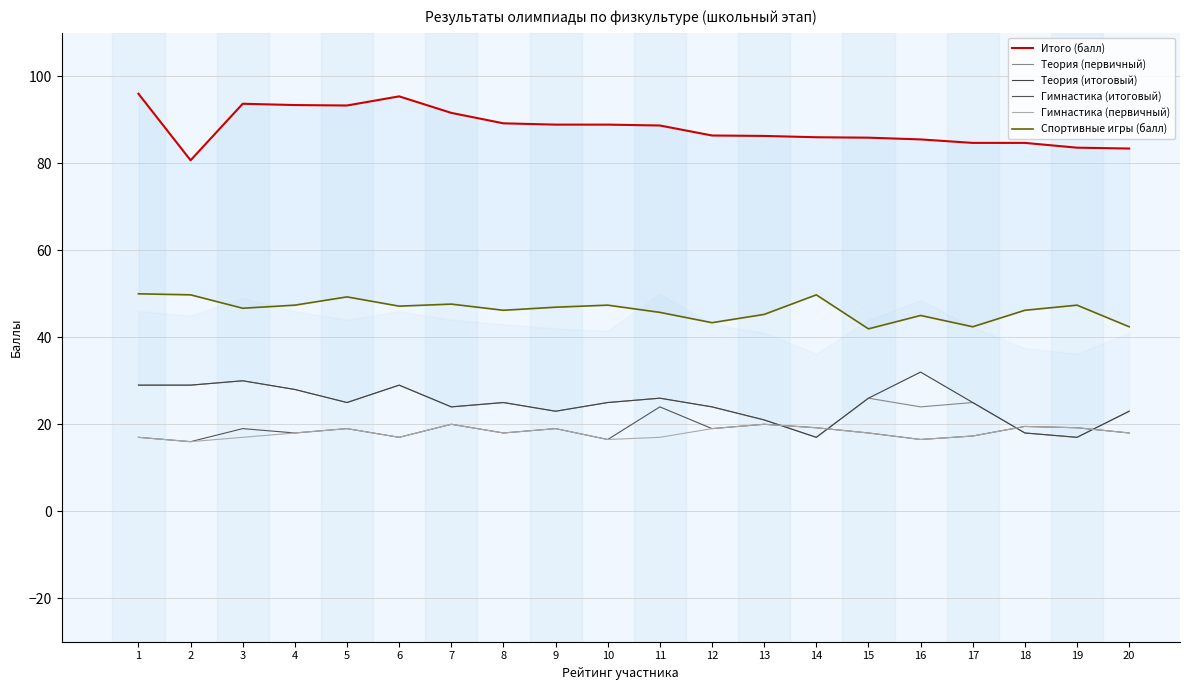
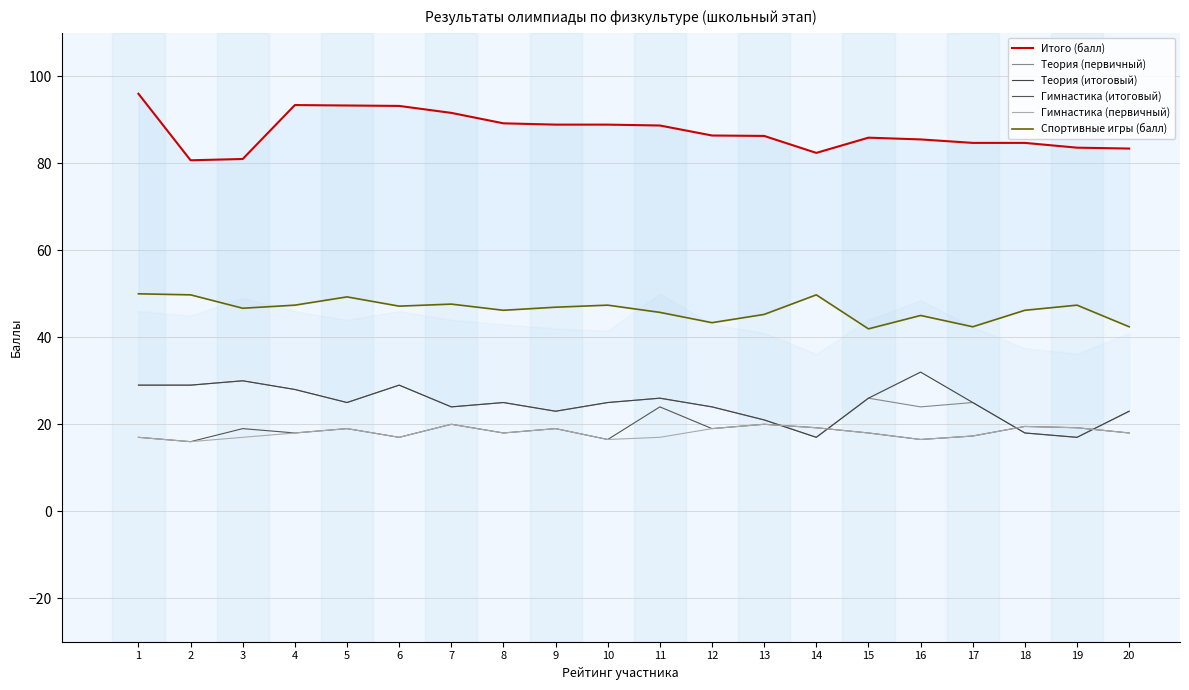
Итого (балл), 3: 94 -> 81
Итого (балл), 6: 95 -> 93
Итого (балл), 14: 86 -> 82
